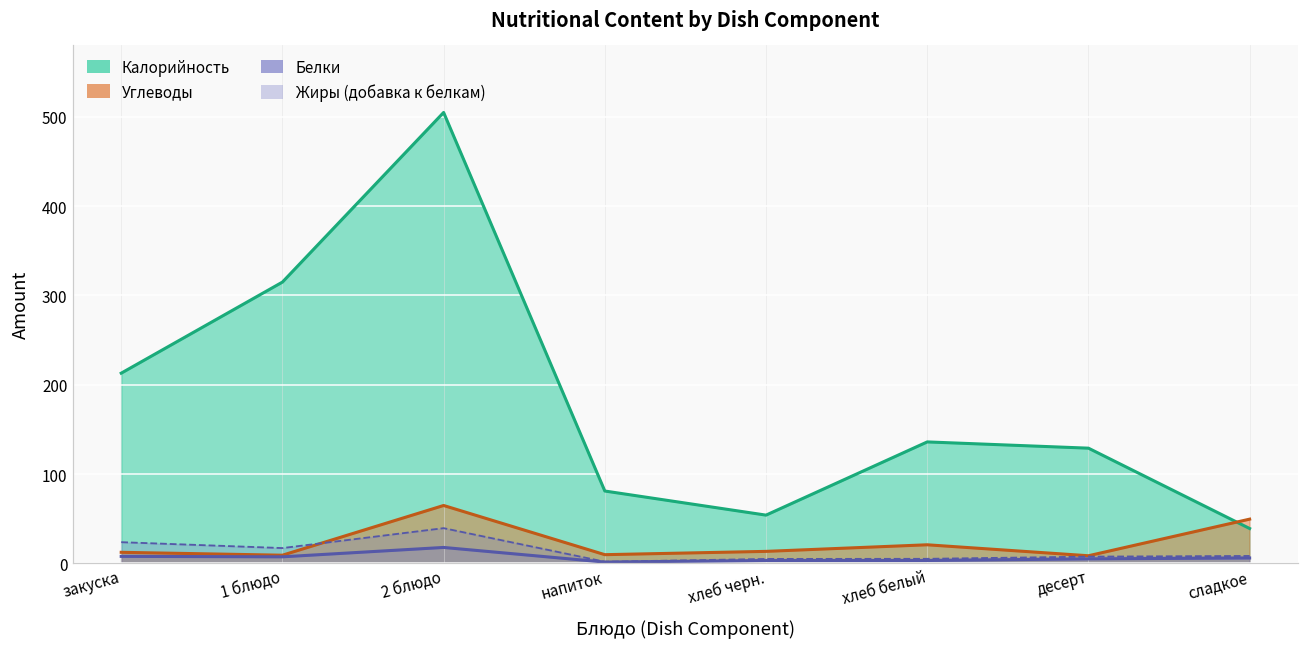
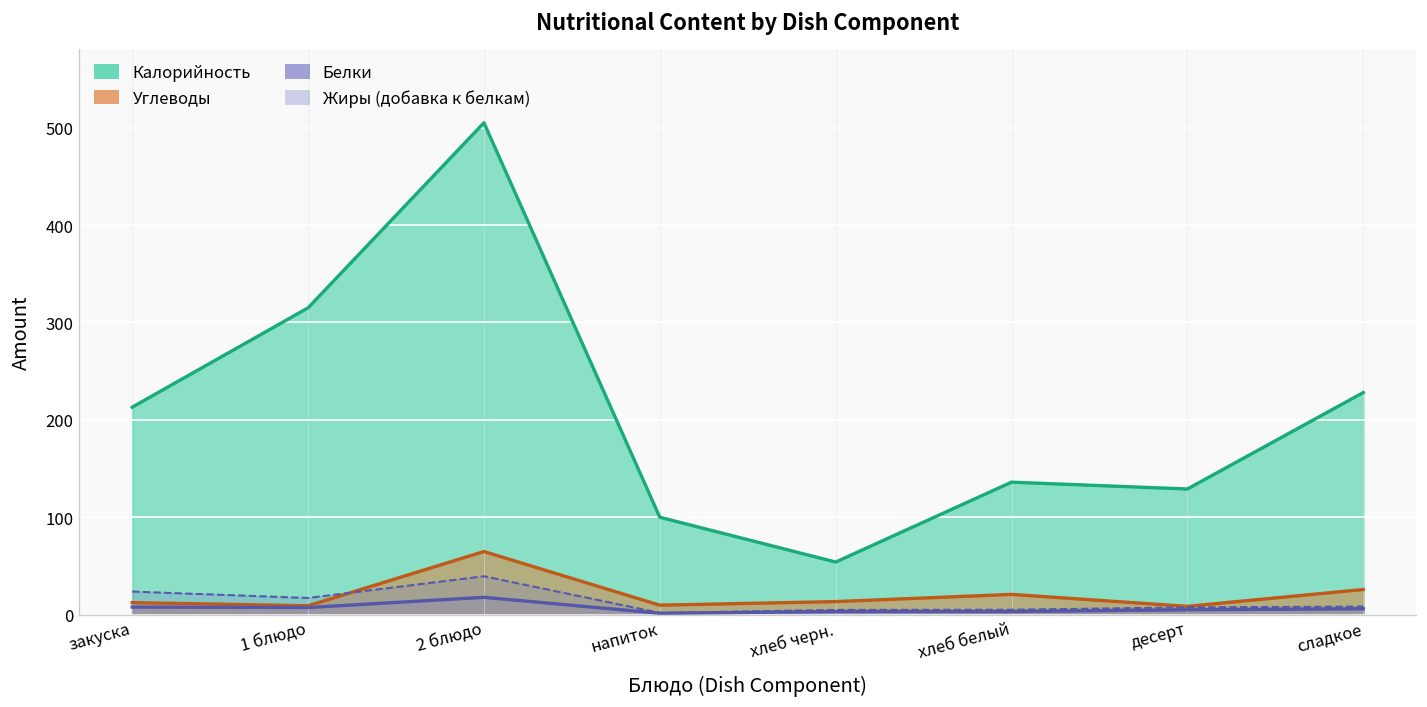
Калорийность, напиток: 80 -> 100
Калорийность, сладкое: 40 -> 230
Углеводы, сладкое: 50 -> 30
